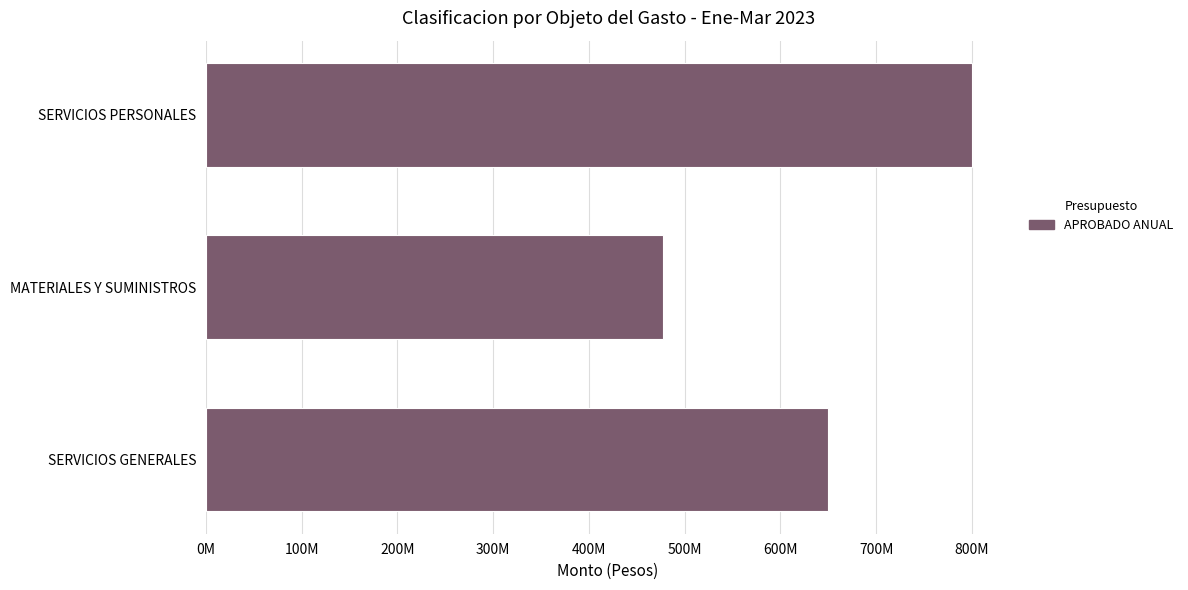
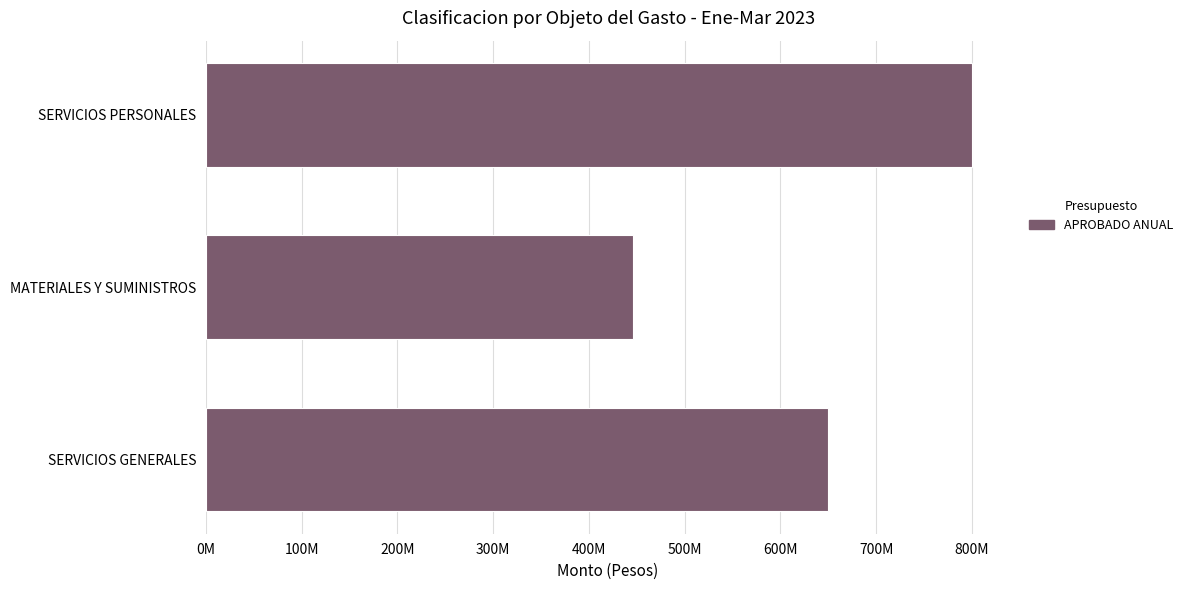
MATERIALES Y SUMINISTROS: 480000000 -> 450000000
